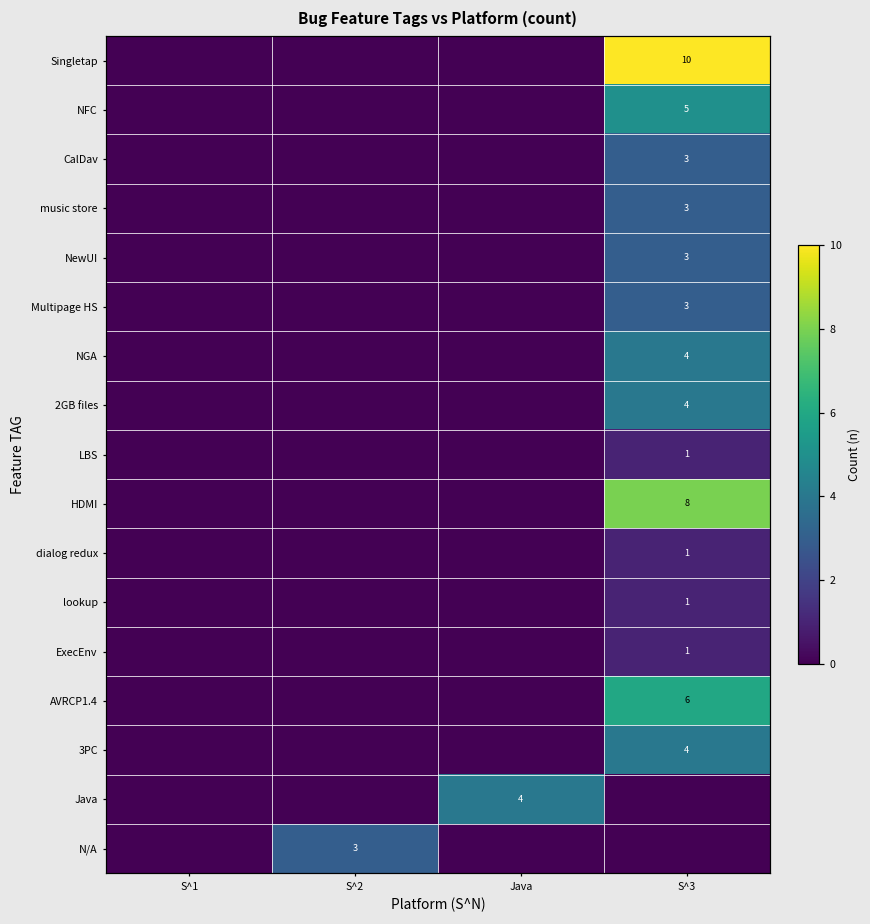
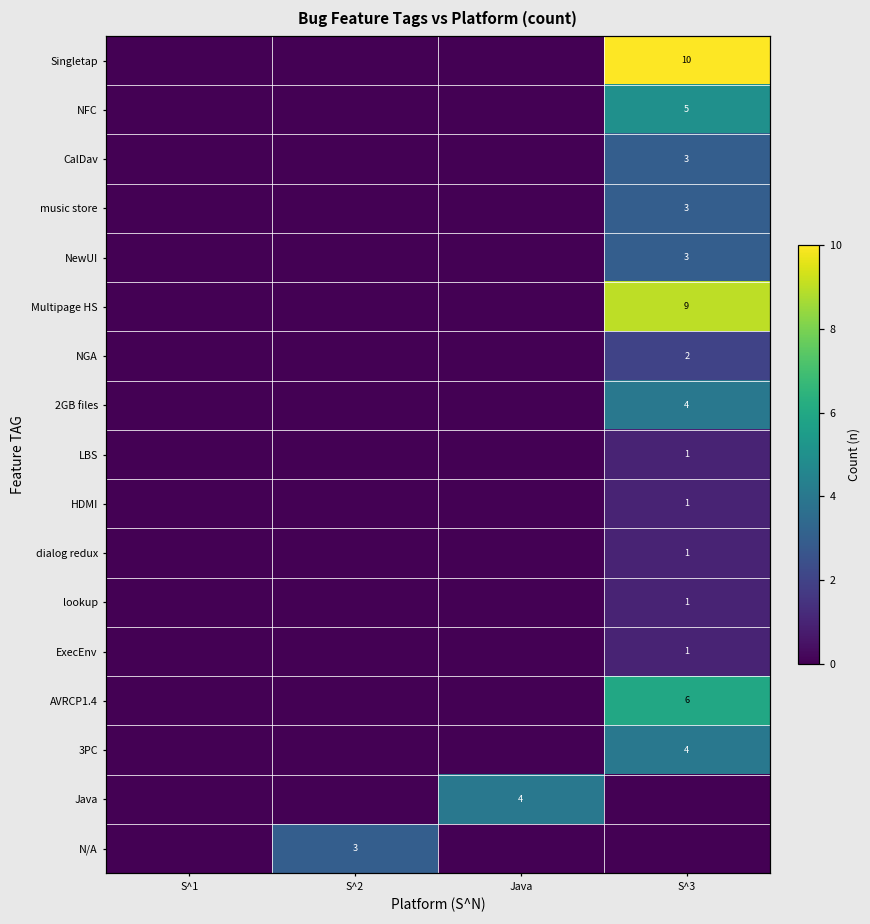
Multipage HS, S^3: 3 -> 9
NGA, S^3: 4 -> 2
HDMI, S^3: 8 -> 1
